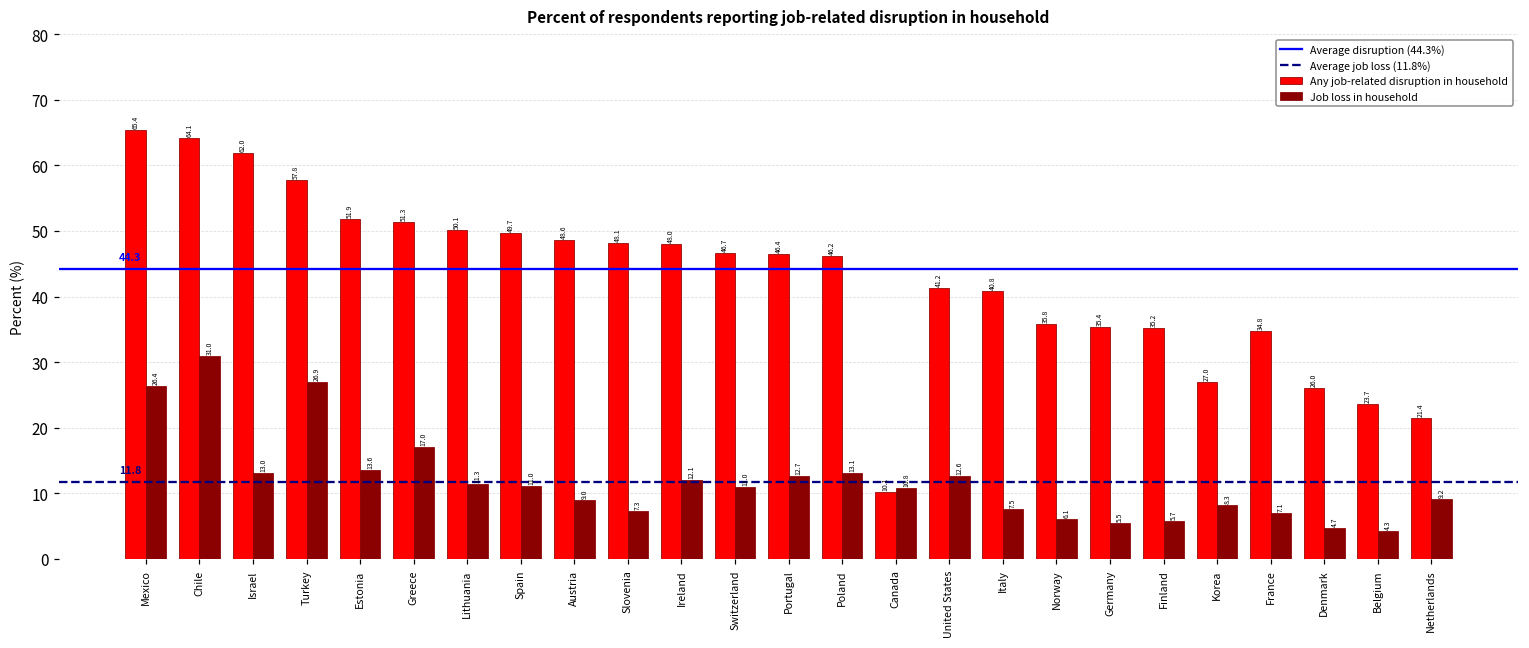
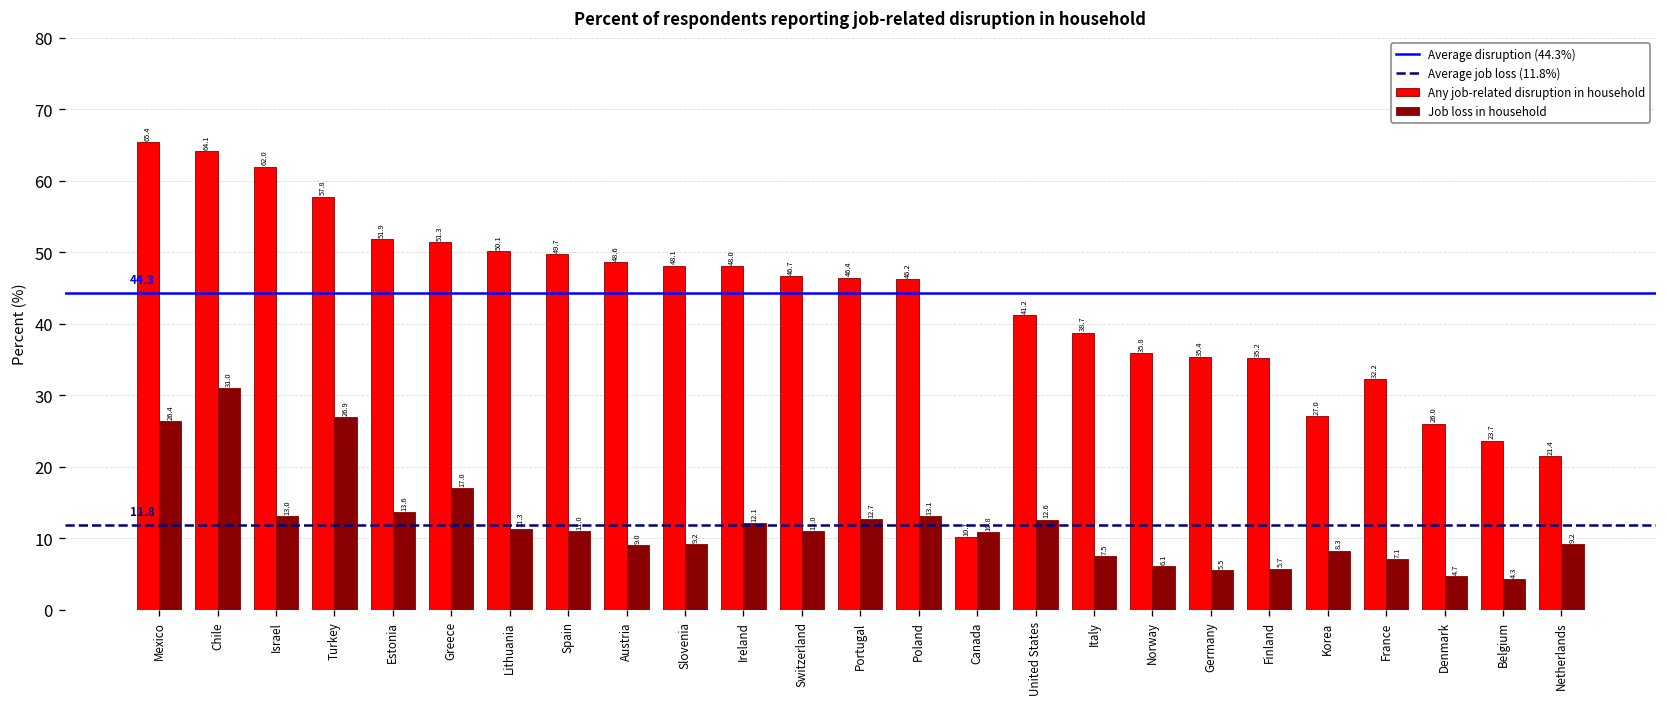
Job loss in household, Slovenia: 7.3 -> 9.2
Any job-related disruption in household, Italy: 40.8 -> 38.7
Any job-related disruption in household, France: 34.8 -> 32.2
